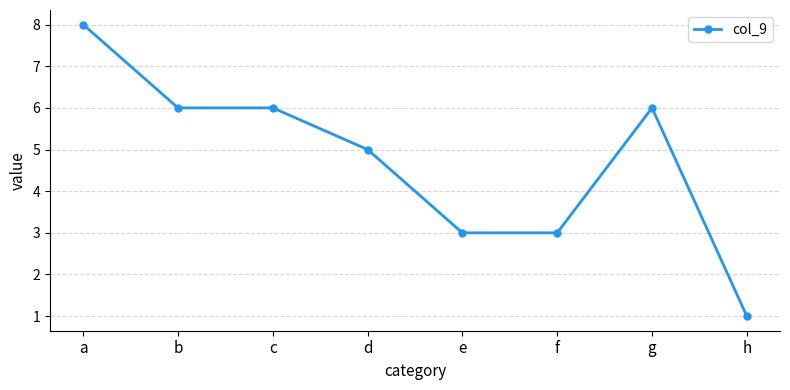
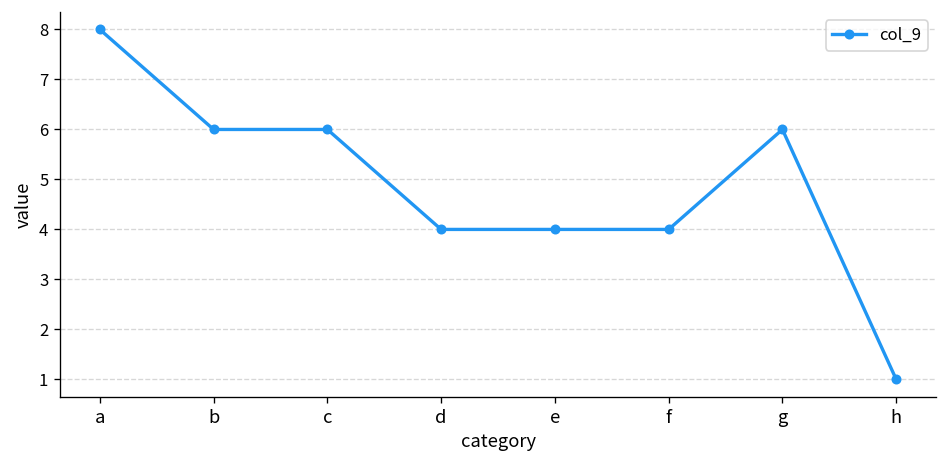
d: 5 -> 4
e: 3 -> 4
f: 3 -> 4
